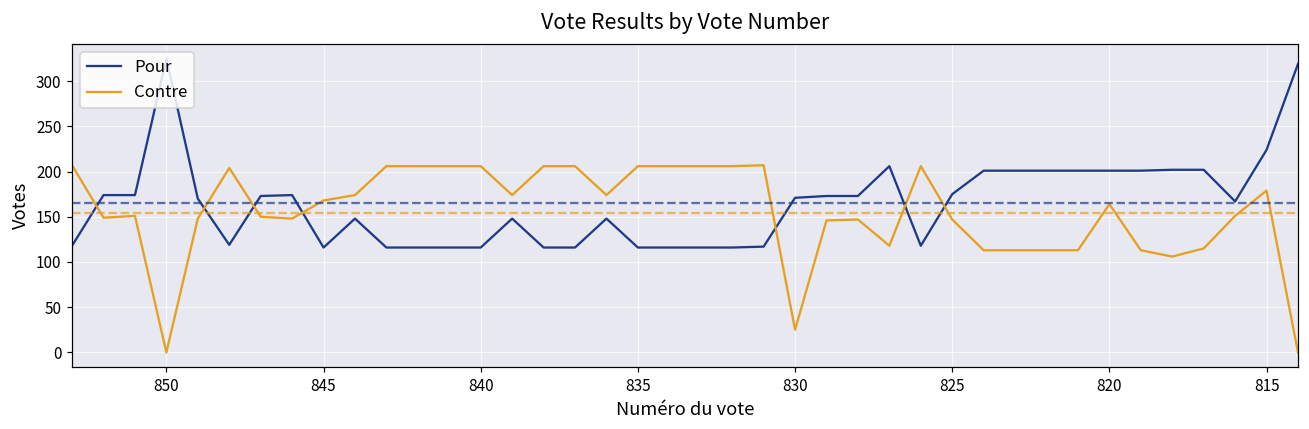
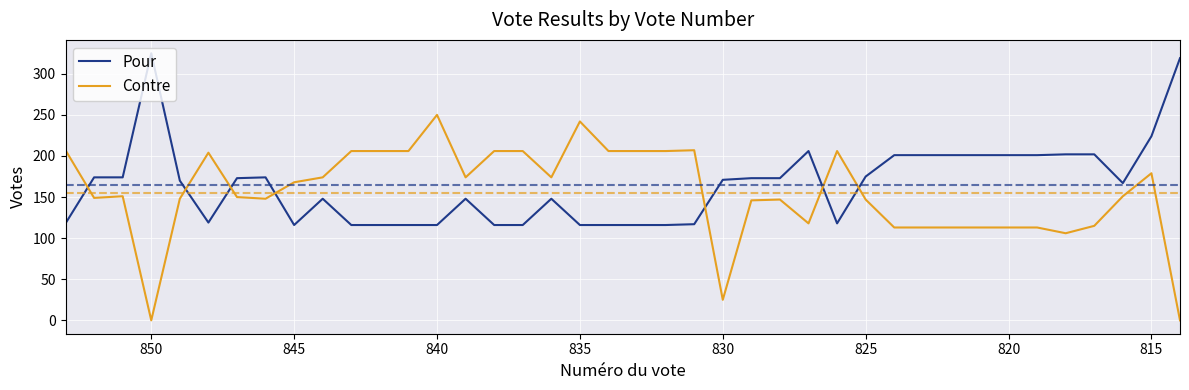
Contre, 840: 210 -> 250
Contre, 835: 210 -> 240
Contre, 820: 160 -> 110
